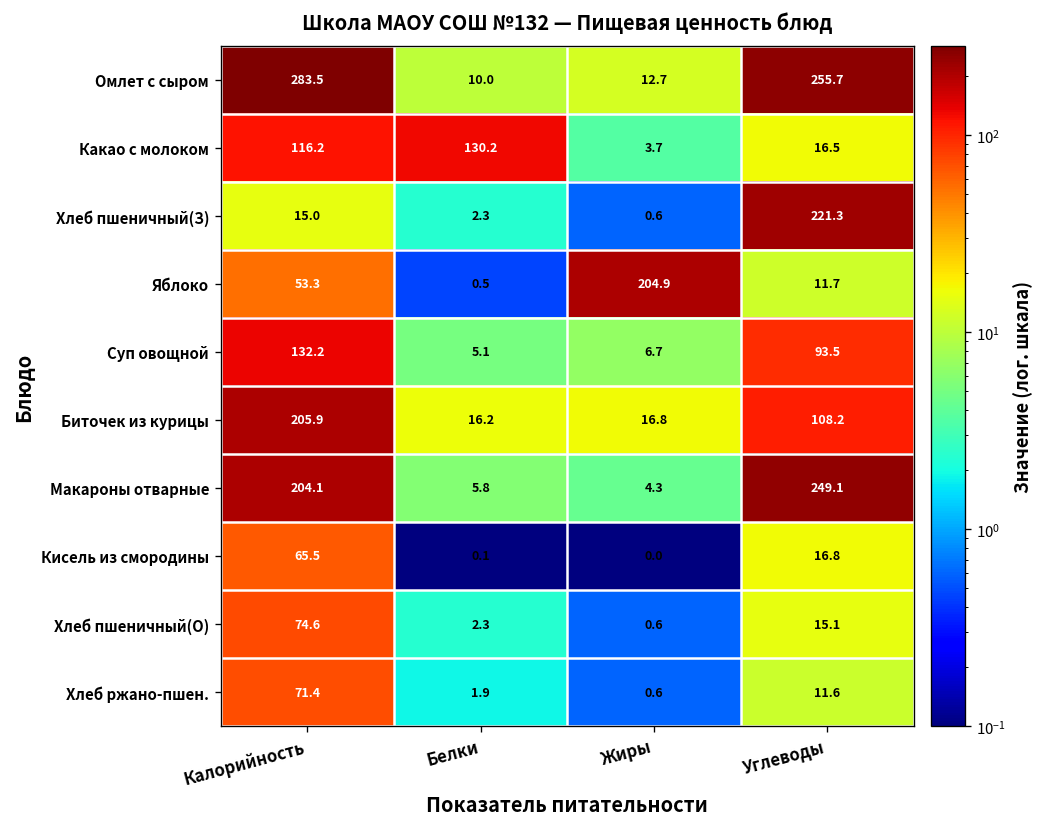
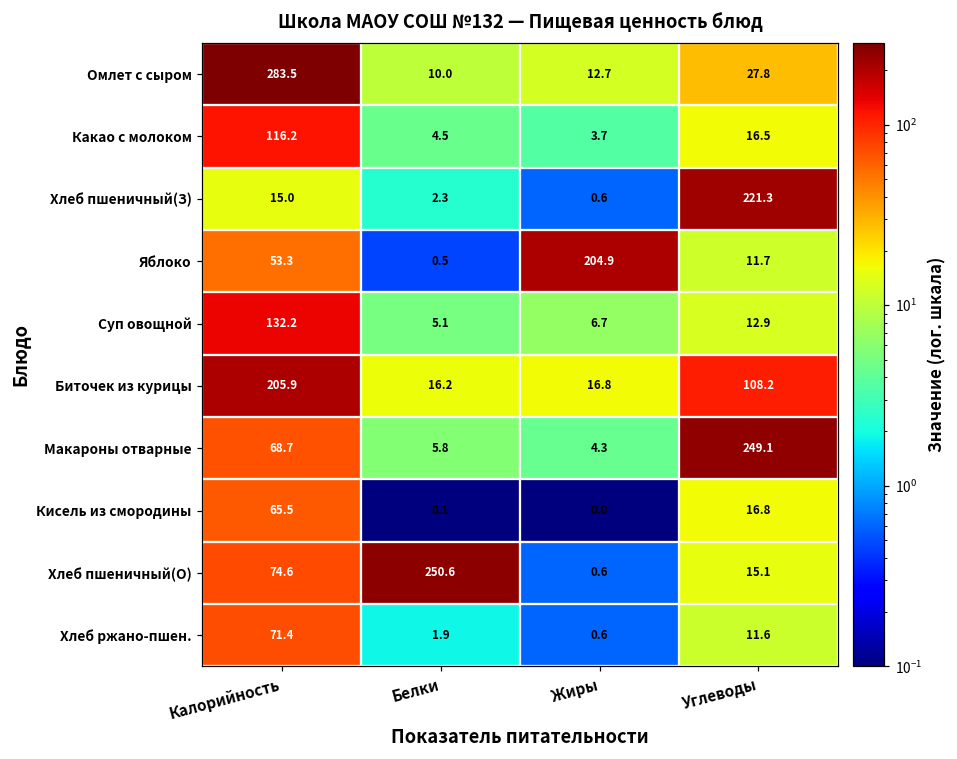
Омлет с сыром, Углеводы: 255.7 -> 27.8
Какао с молоком, Белки: 130.2 -> 4.5
Суп овощной, Углеводы: 93.5 -> 12.9
Макароны отварные, Калорийность: 204.1 -> 68.7
Хлеб пшеничный(О), Белки: 2.3 -> 250.6
